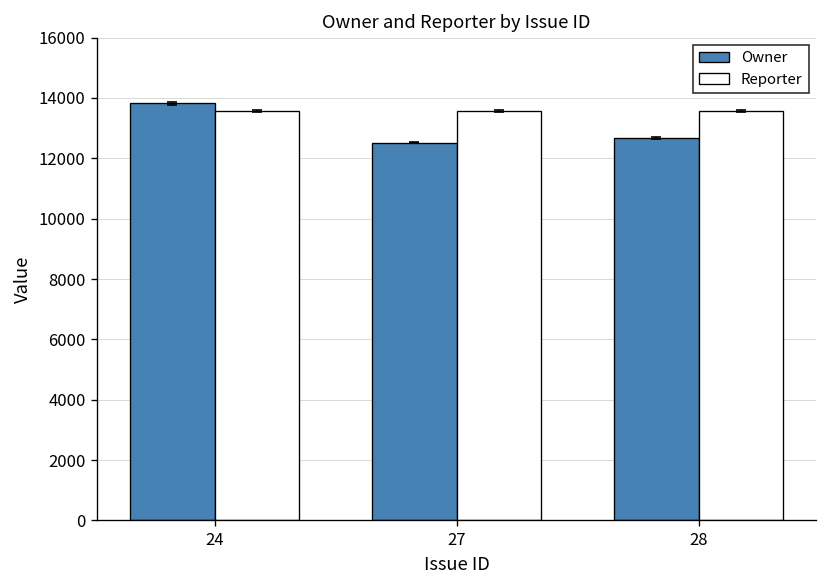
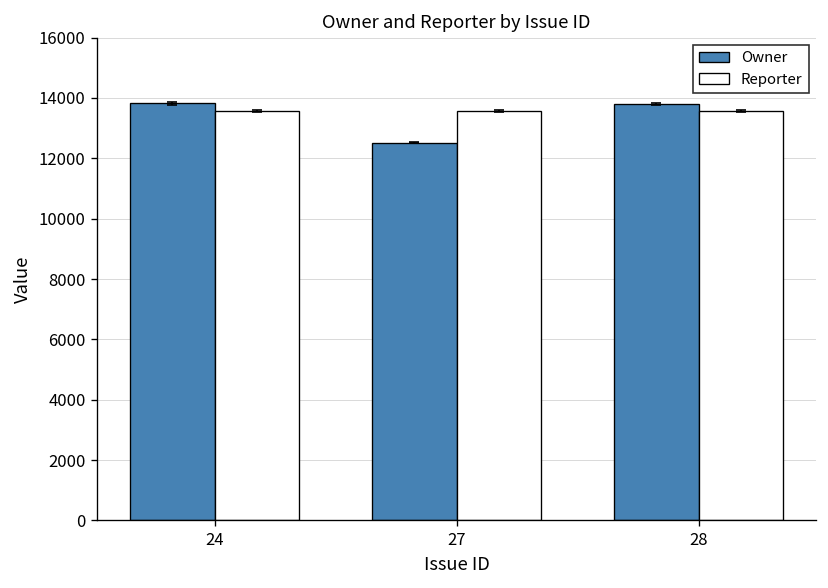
Owner, 28: 12700 -> 13800
